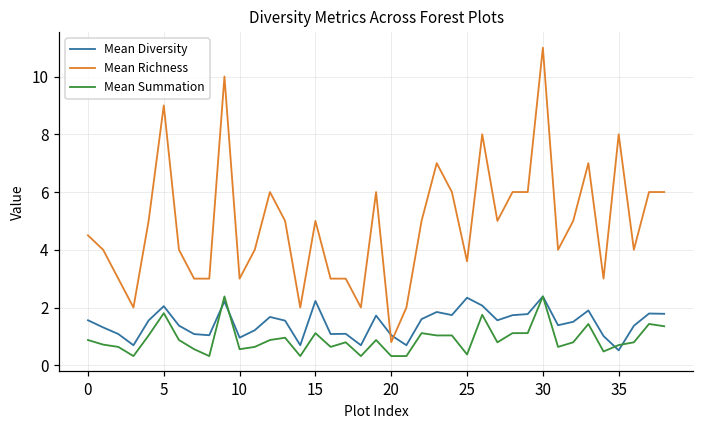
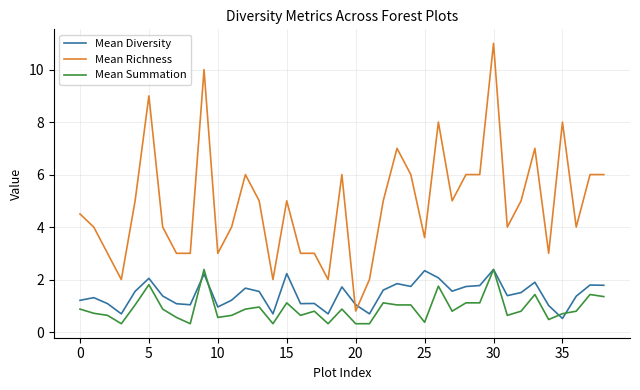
Mean Diversity, 0: 1.6 -> 1.2
